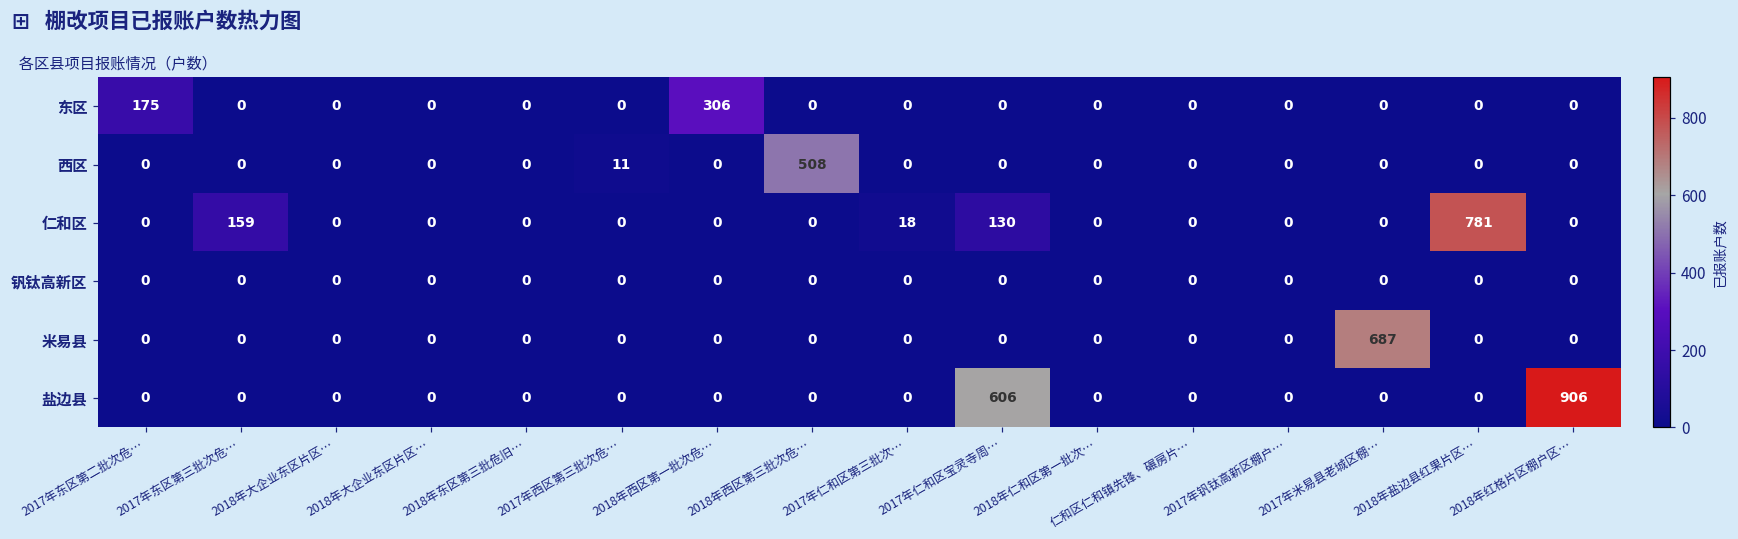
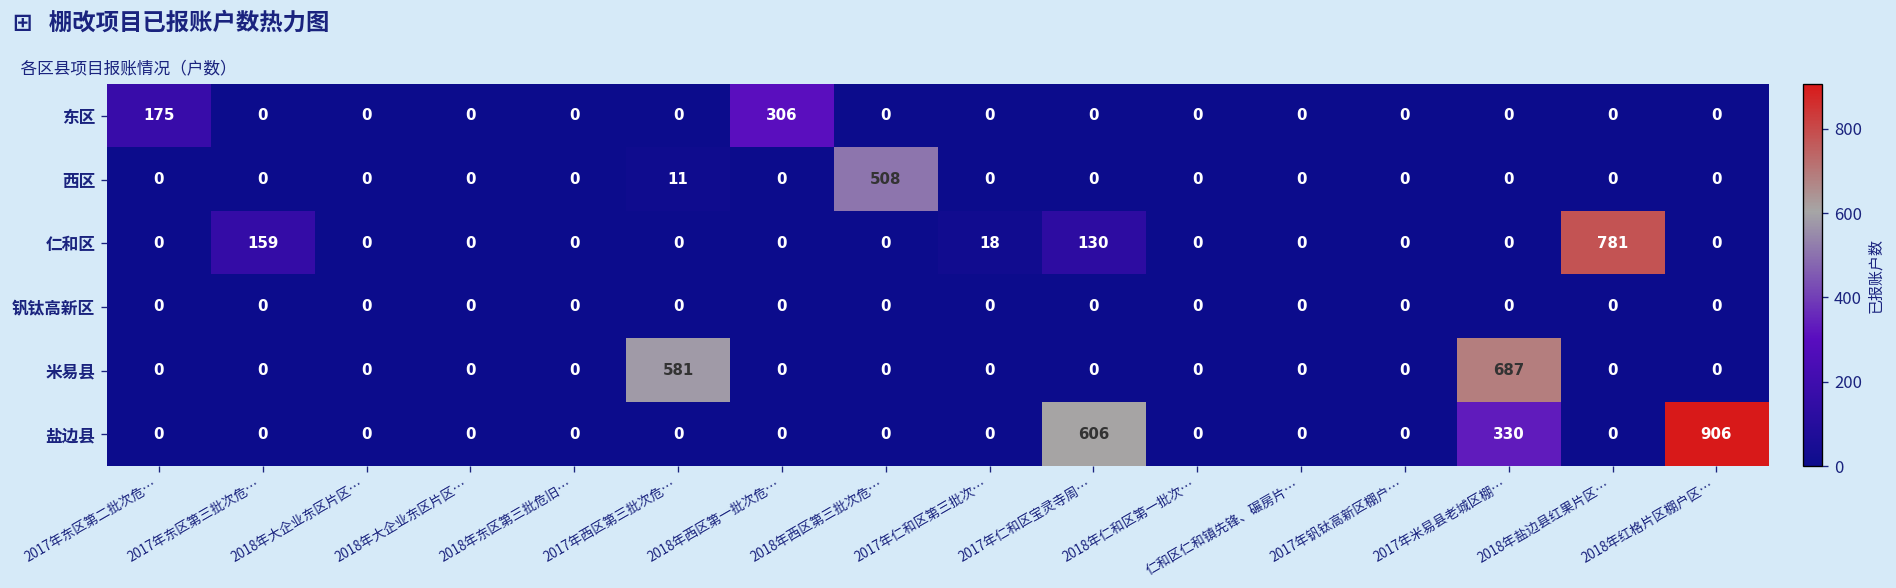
米易县, 2017年西区第三批次危…: 0 -> 581
盐边县, 2017年米易县老城区棚…: 0 -> 330
